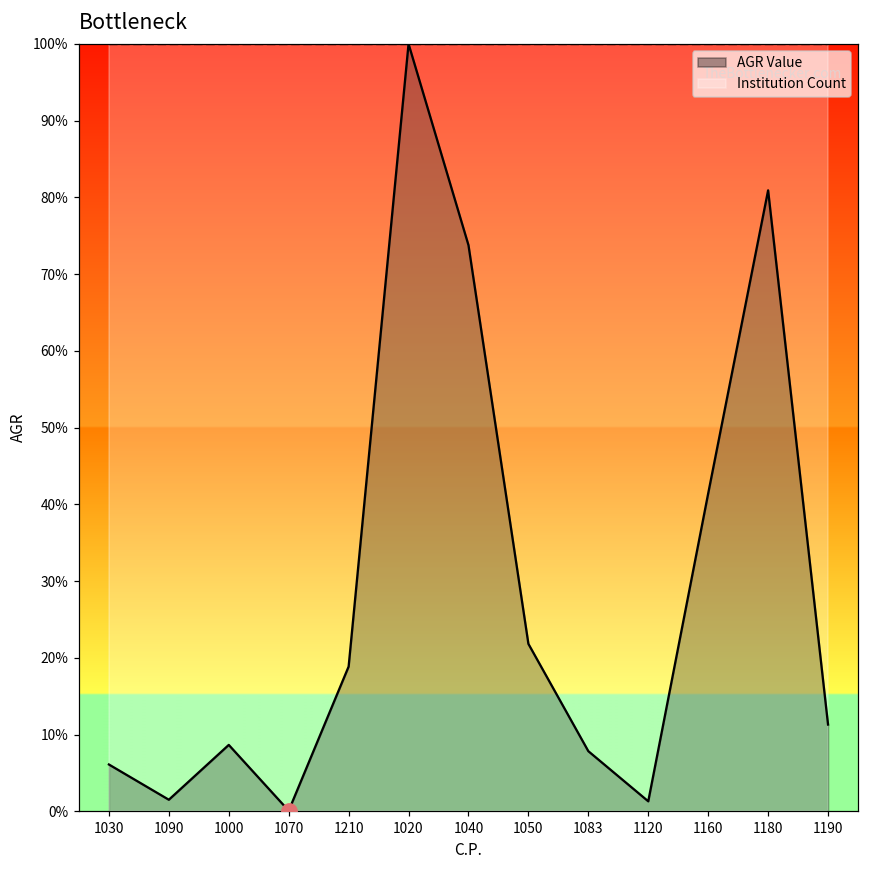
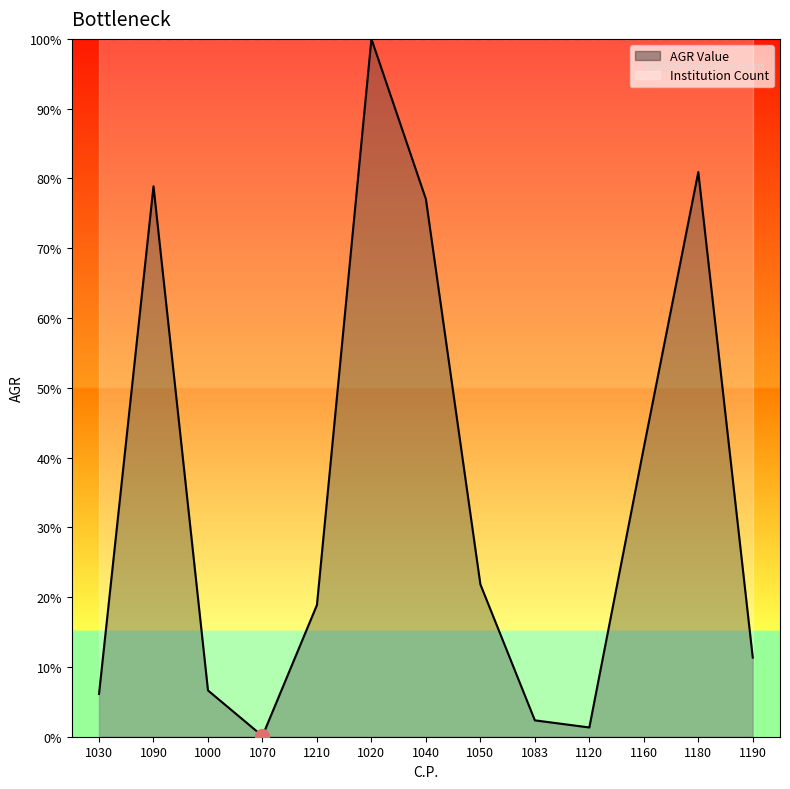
AGR Value, 1090: 2% -> 79%
AGR Value, 1000: 9% -> 7%
AGR Value, 1040: 74% -> 77%
AGR Value, 1083: 8% -> 2%
